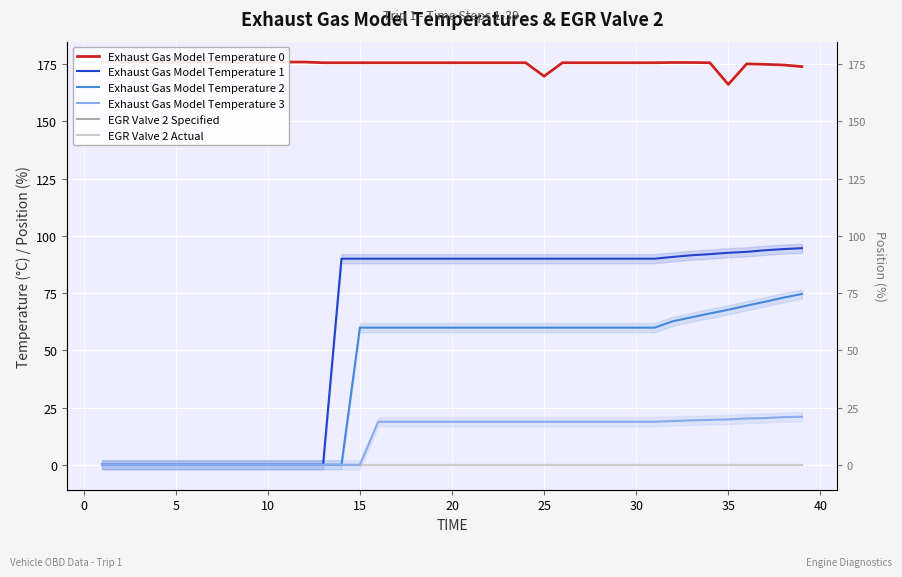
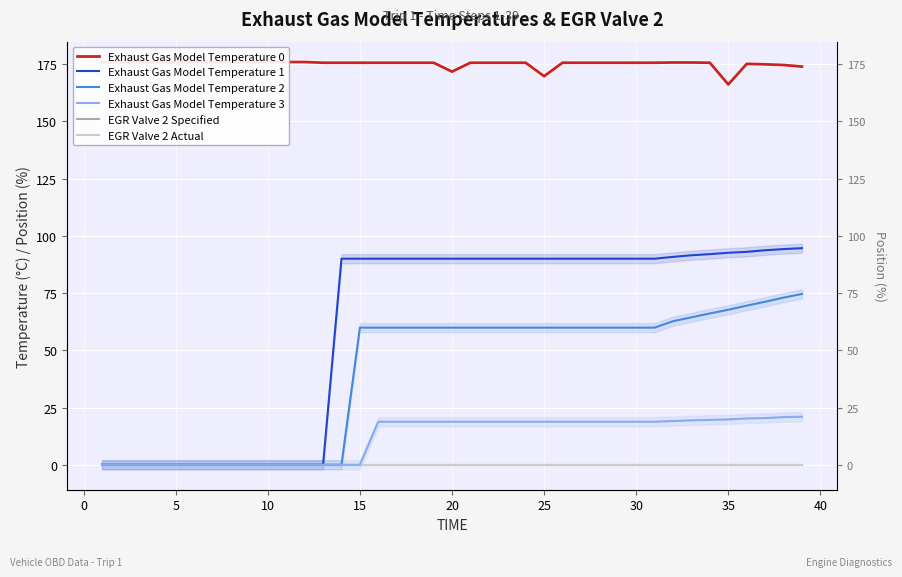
Exhaust Gas Model Temperature 0, 20: 176 -> 172
